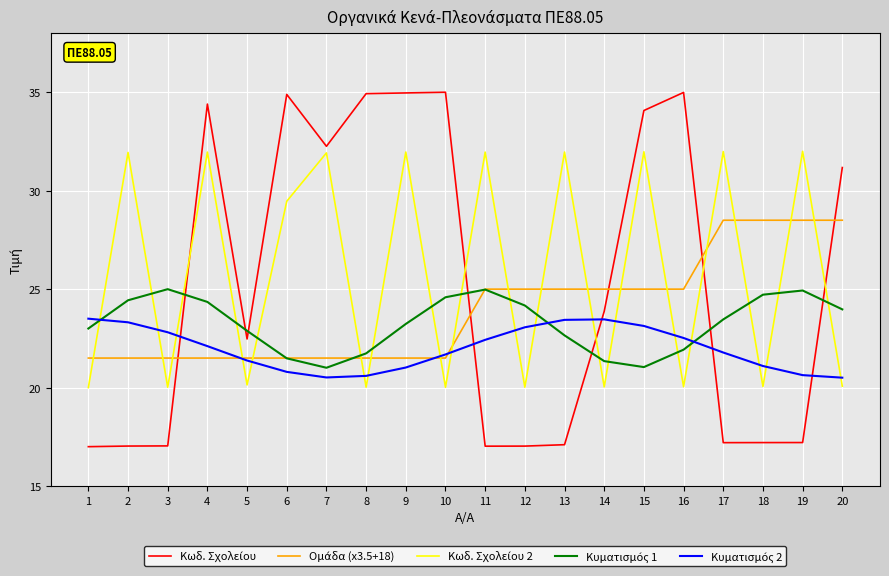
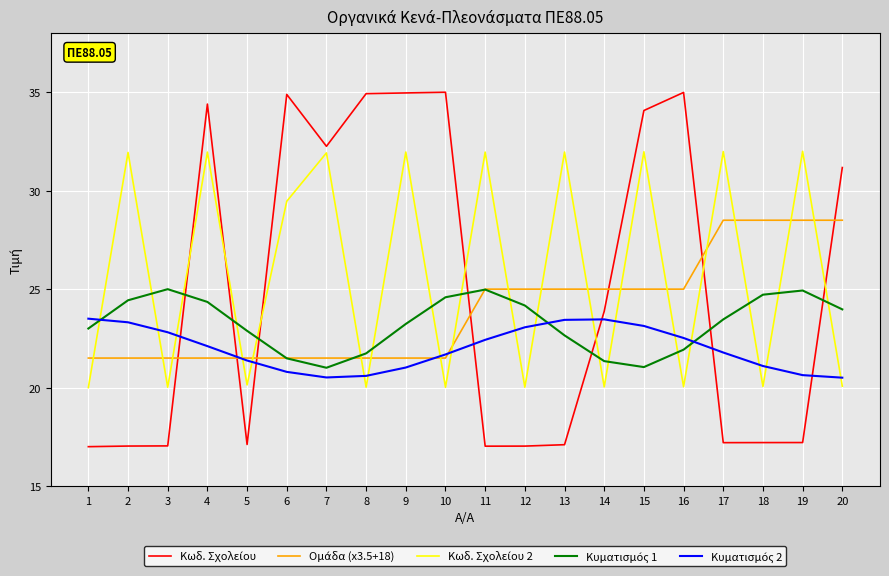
Κωδ. Σχολείου, 5: 22.5 -> 17.1
